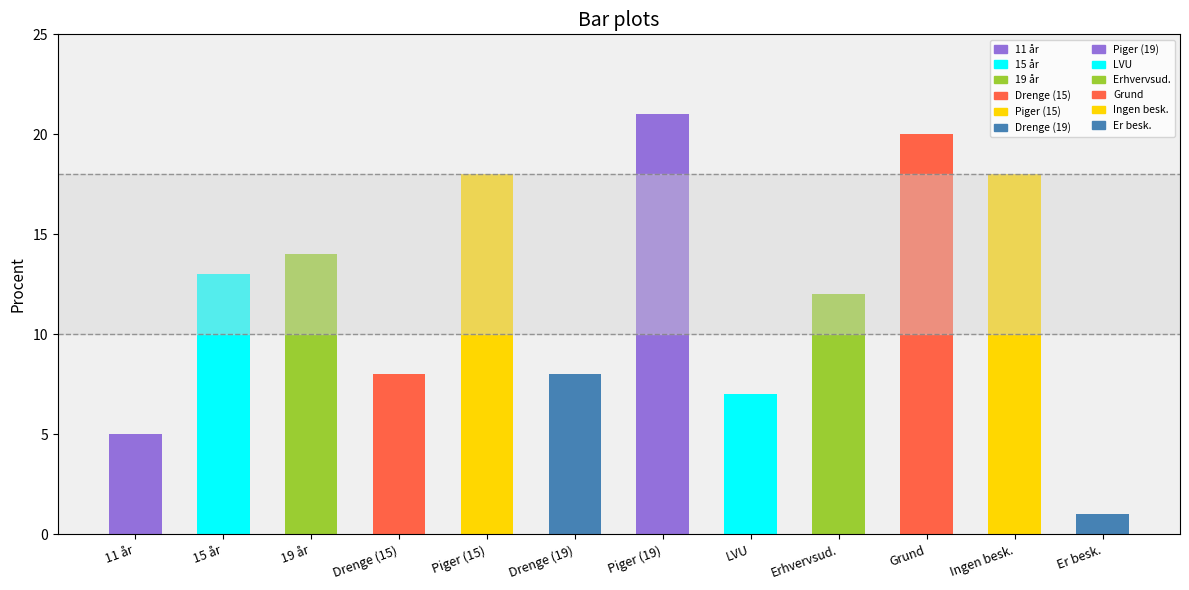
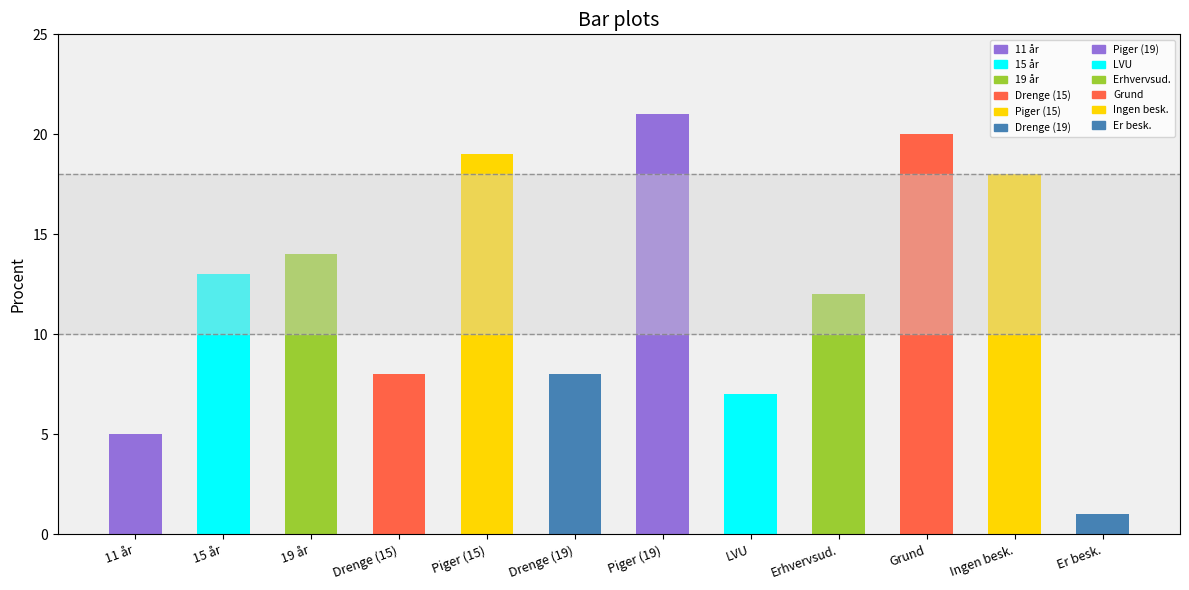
Piger (15): 18 -> 19
